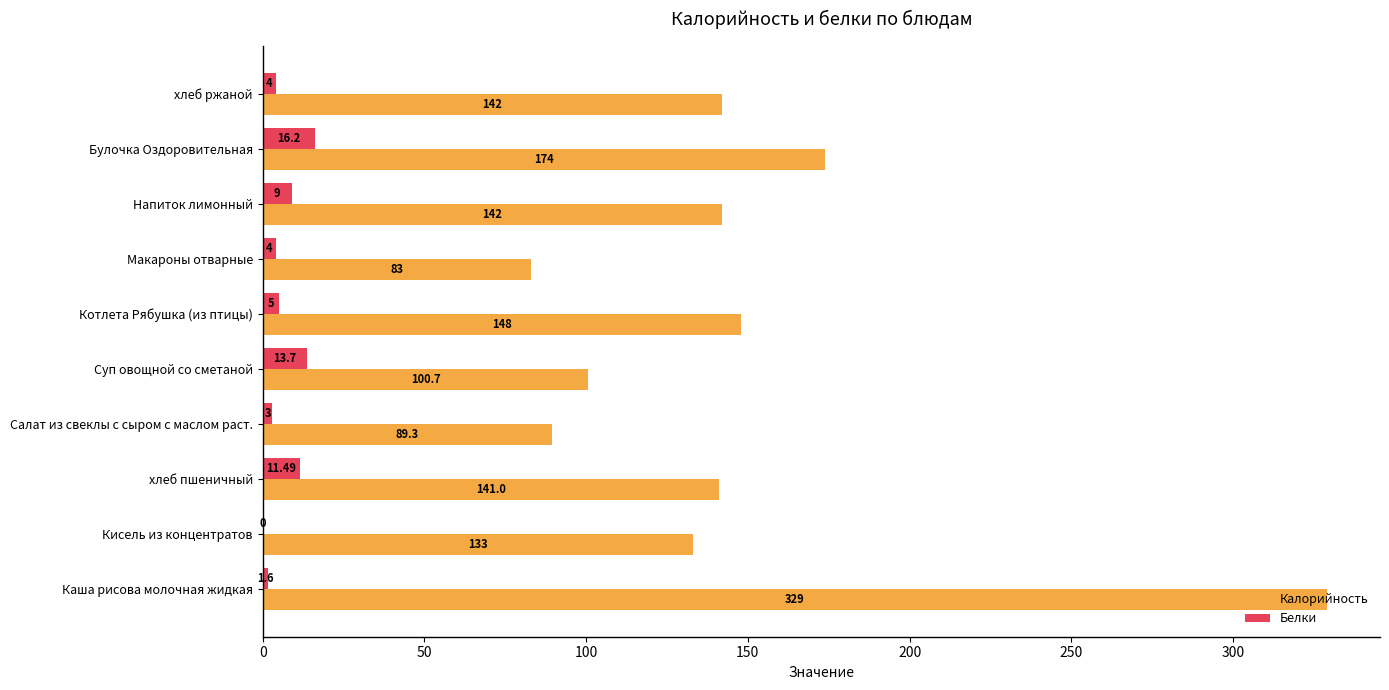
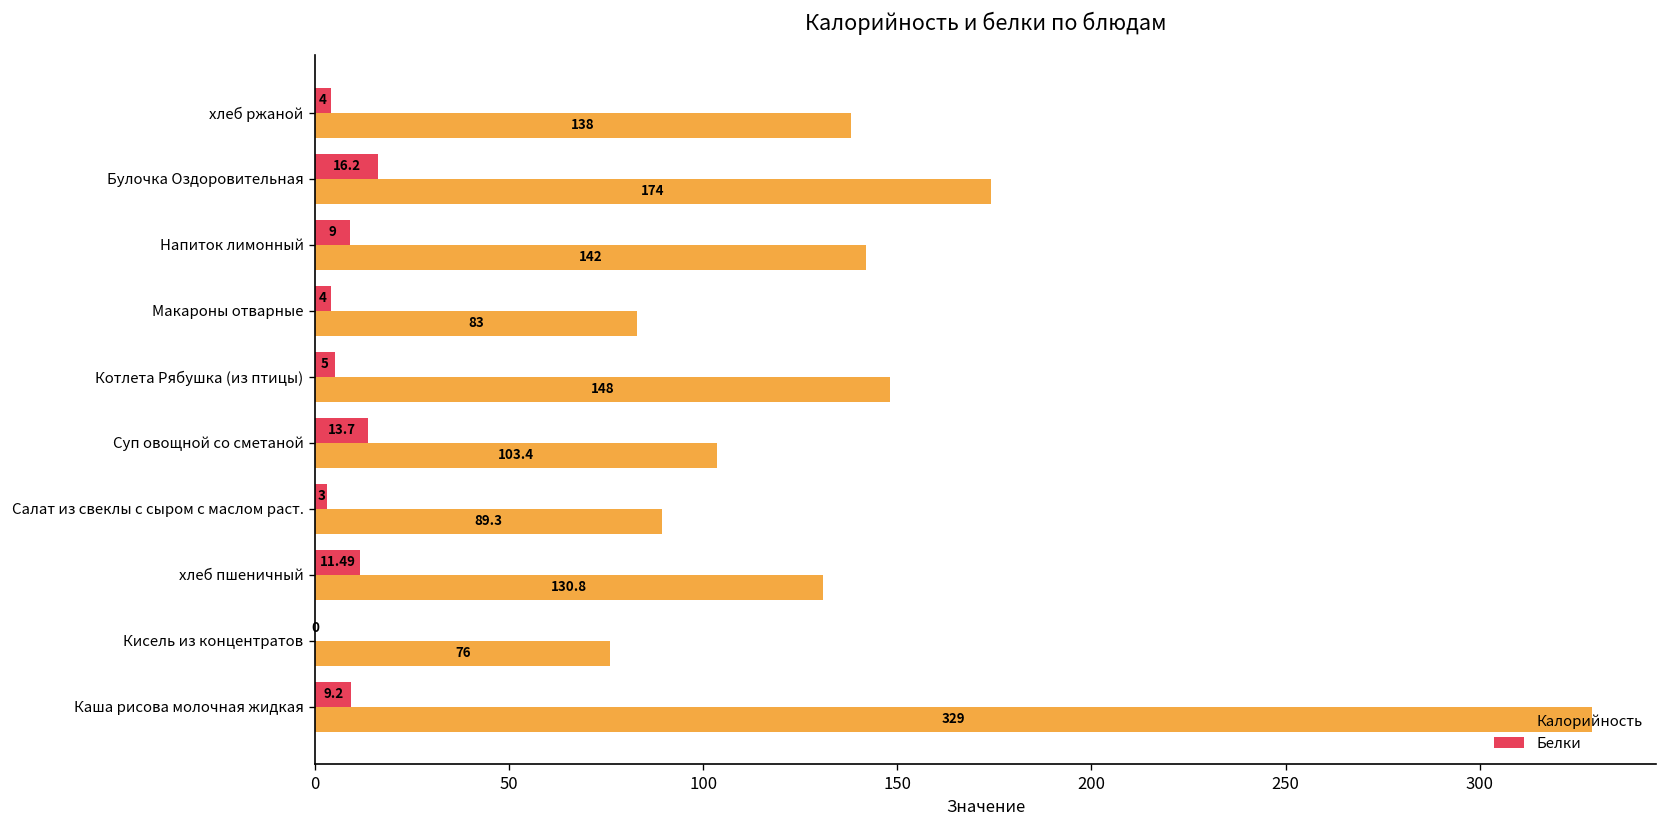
Калорийность, хлеб ржаной: 142 -> 138
Калорийность, Суп овощной со сметаной: 100.7 -> 103.4
Калорийность, хлеб пшеничный: 141.0 -> 130.8
Калорийность, Кисель из концентратов: 133 -> 76
Белки, Каша рисова молочная жидкая: 1.6 -> 9.2
